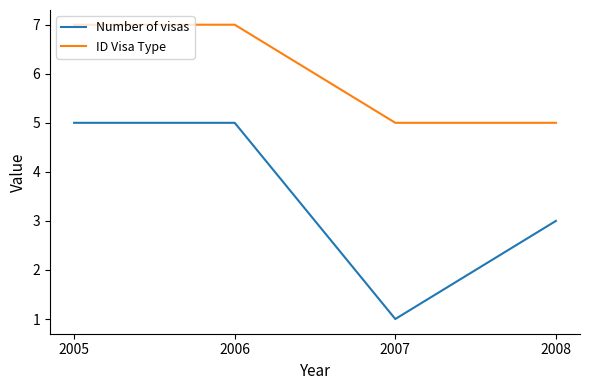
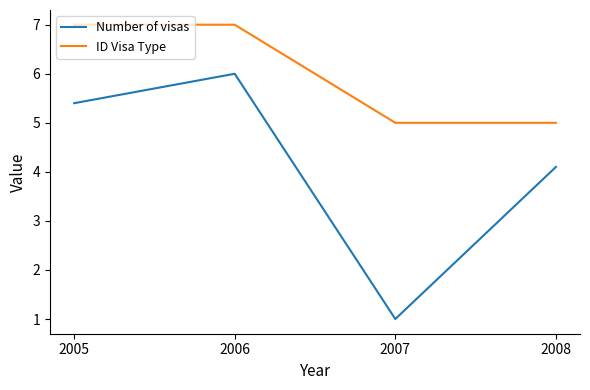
Number of visas, 2005: 5.0 -> 5.4
Number of visas, 2006: 5 -> 6
Number of visas, 2008: 3.0 -> 4.1
